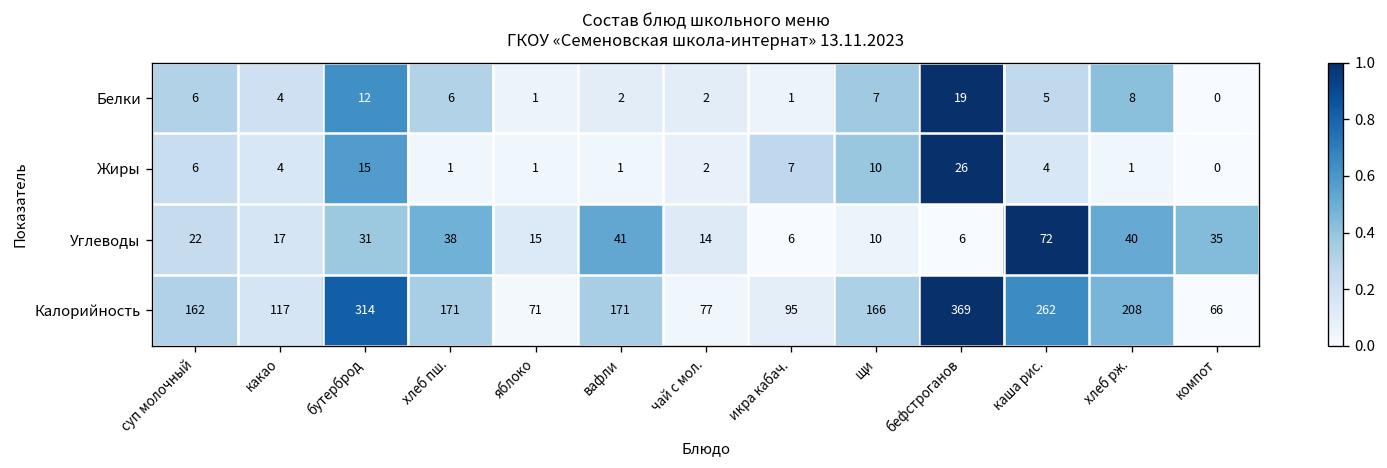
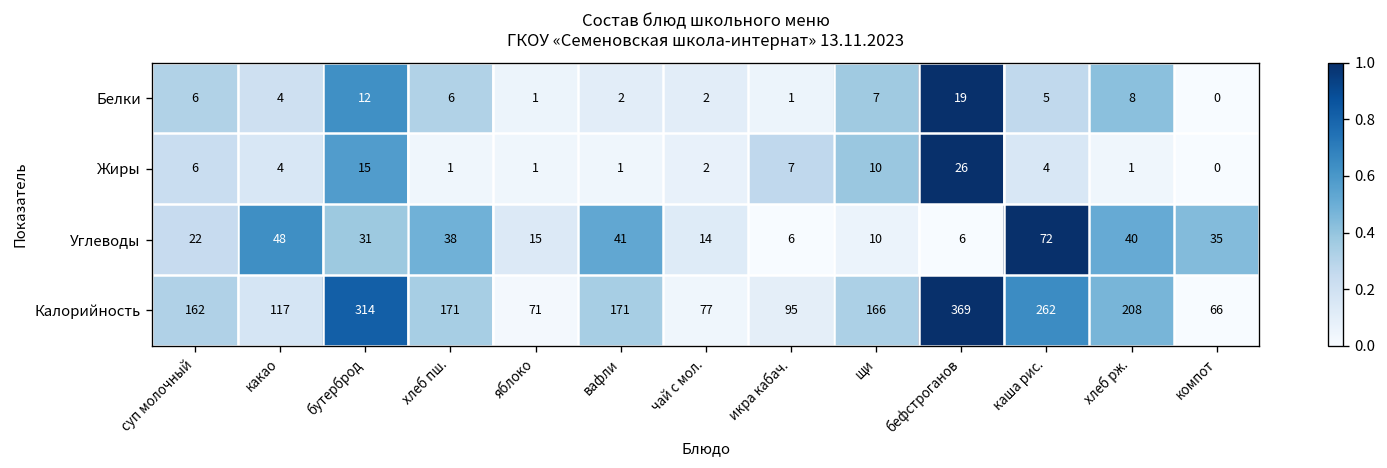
Углеводы, какао: 17 -> 48
